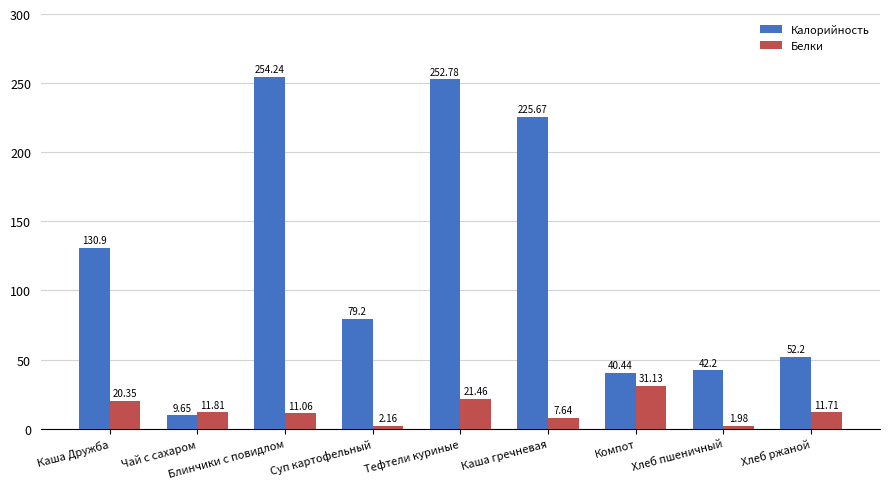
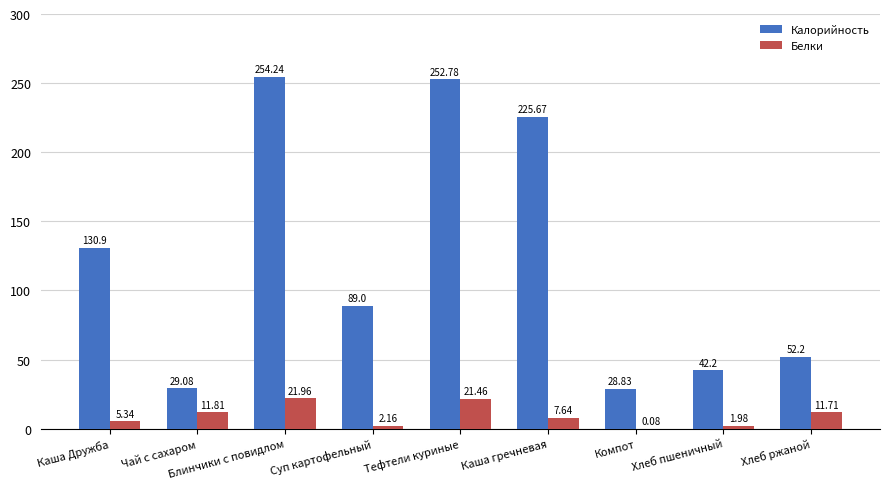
Белки, Каша Дружба: 20.35 -> 5.34
Калорийность, Чай с сахаром: 9.65 -> 29.08
Белки, Блинчики с повидлом: 11.06 -> 21.96
Калорийность, Суп картофельный: 79.2 -> 89.0
Калорийность, Компот: 40.44 -> 28.83
Белки, Компот: 31.13 -> 0.08
